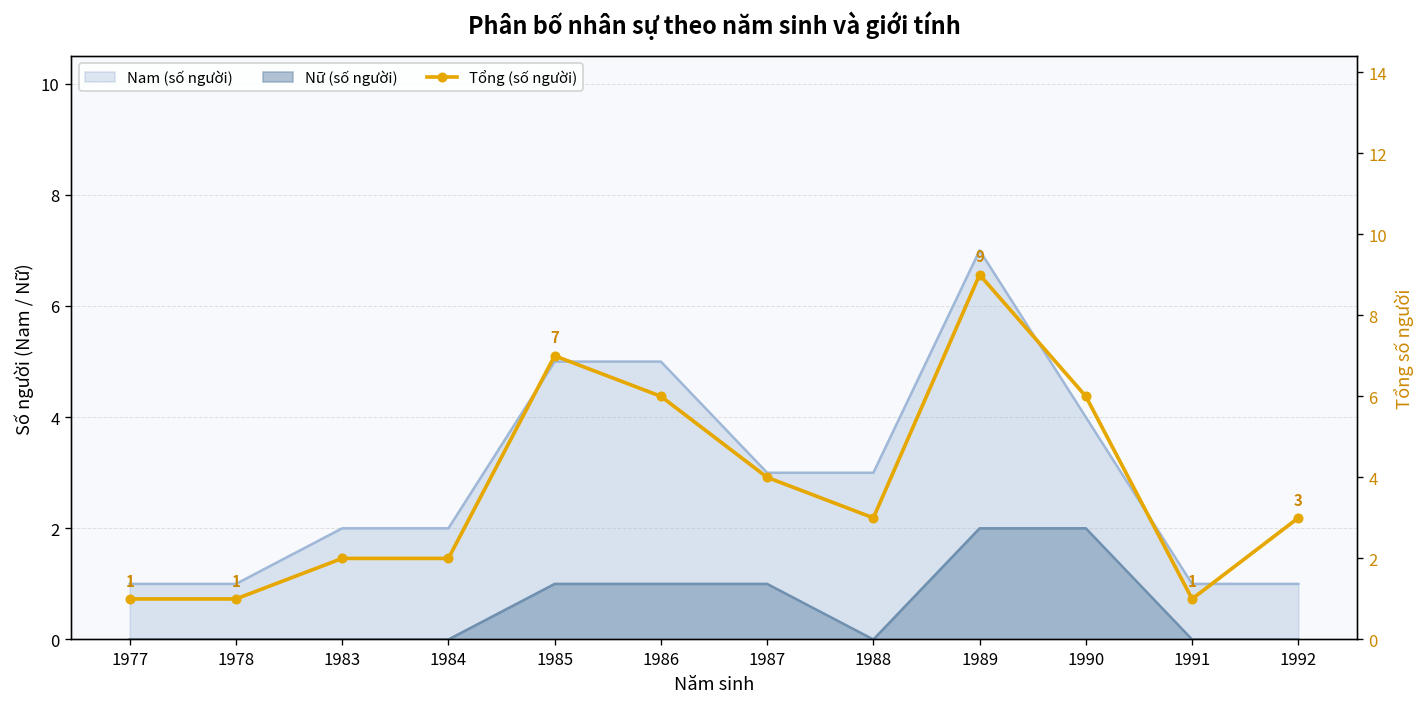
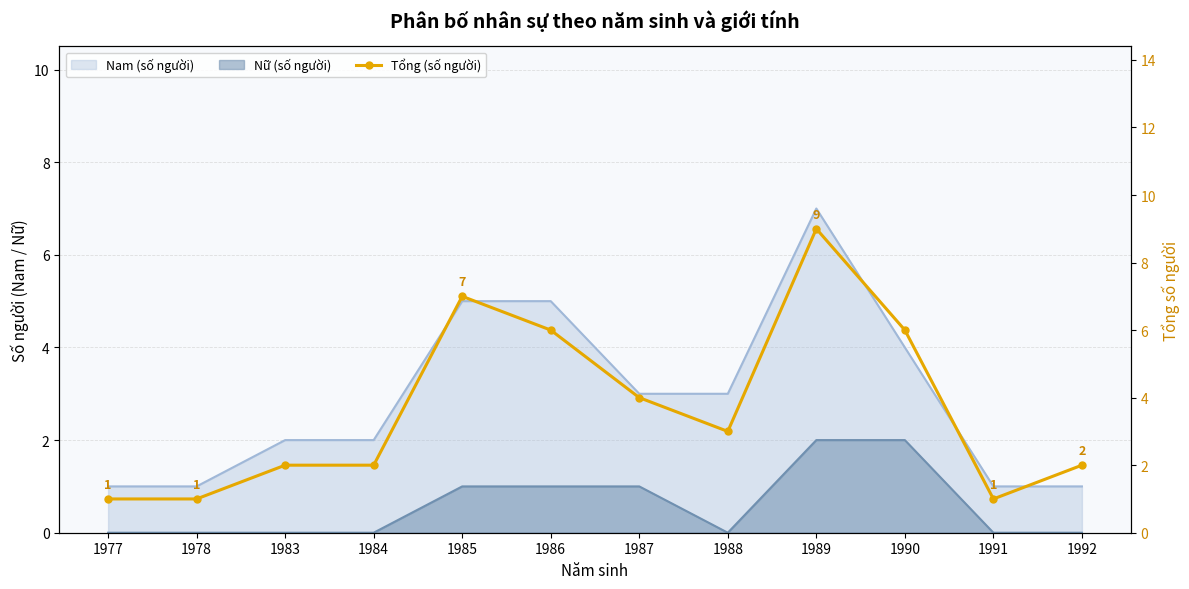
Tổng (số người), 1992: 3 -> 2
